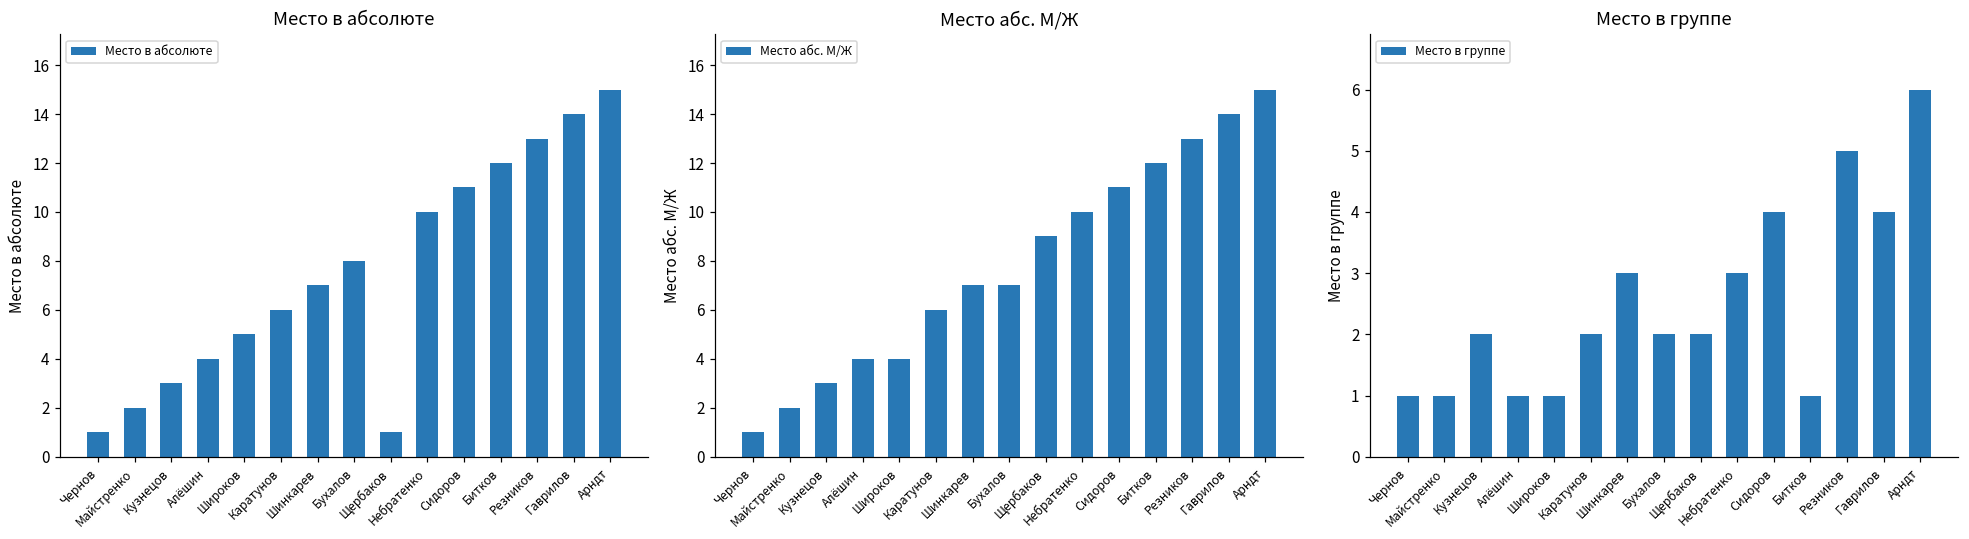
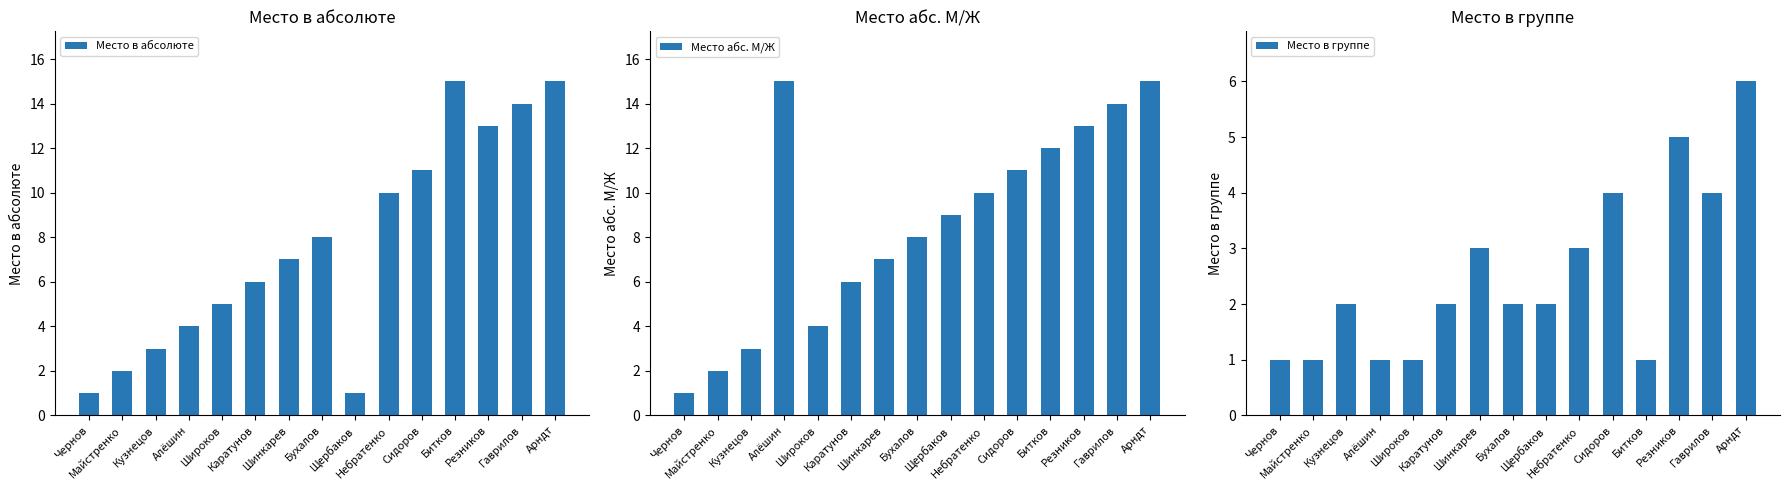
Место в абсолюте, Битков: 12 -> 15
Место абс. М/Ж, Алёшин: 4 -> 15
Место абс. М/Ж, Бухалов: 7 -> 8
